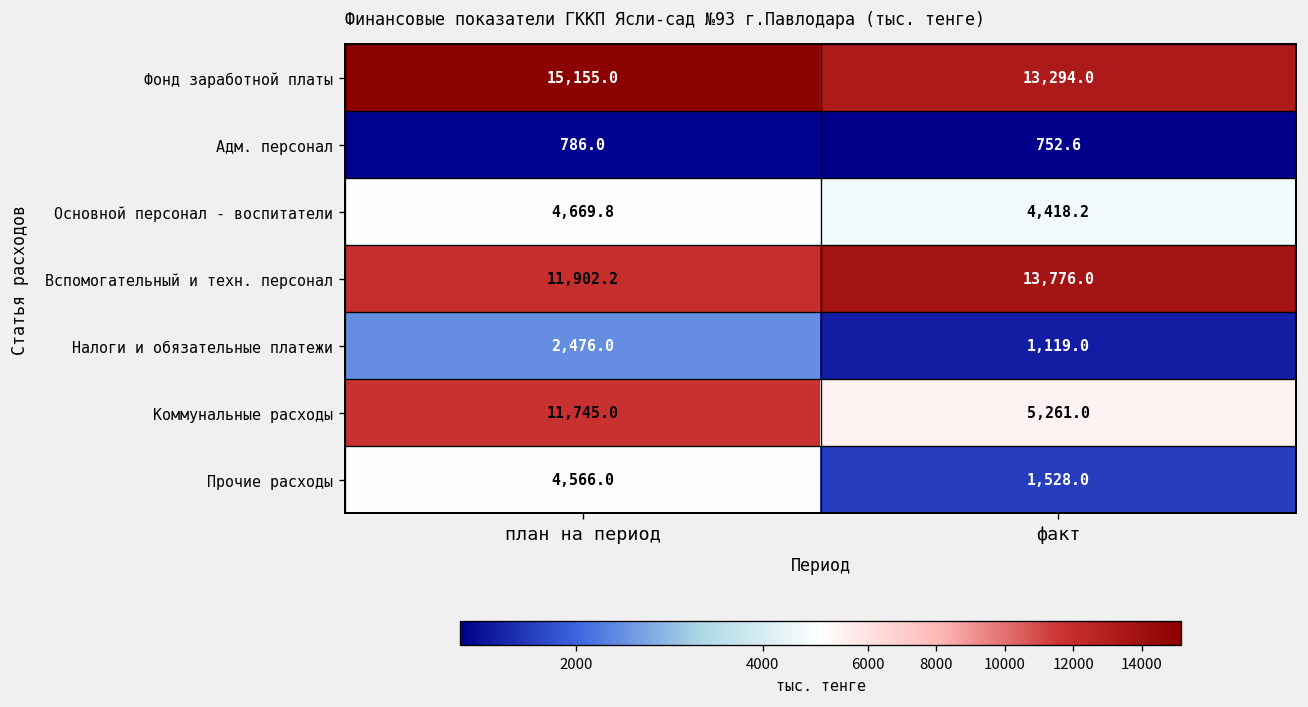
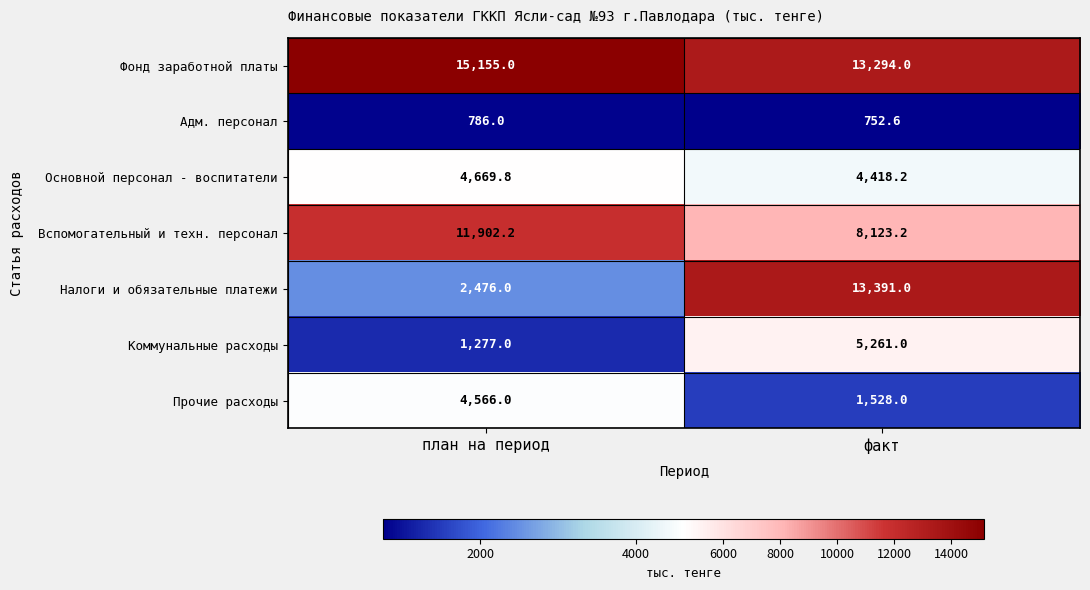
Вспомогательный и техн. персонал, факт: 13,776.0 -> 8,123.2
Налоги и обязательные платежи, факт: 1,119.0 -> 13,391.0
Коммунальные расходы, план на период: 11,745.0 -> 1,277.0
